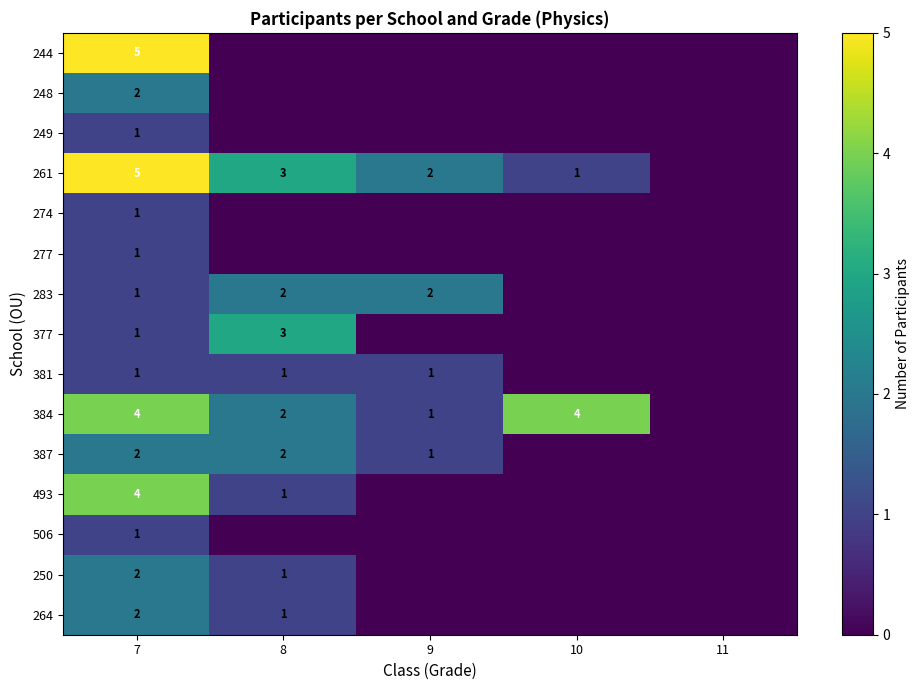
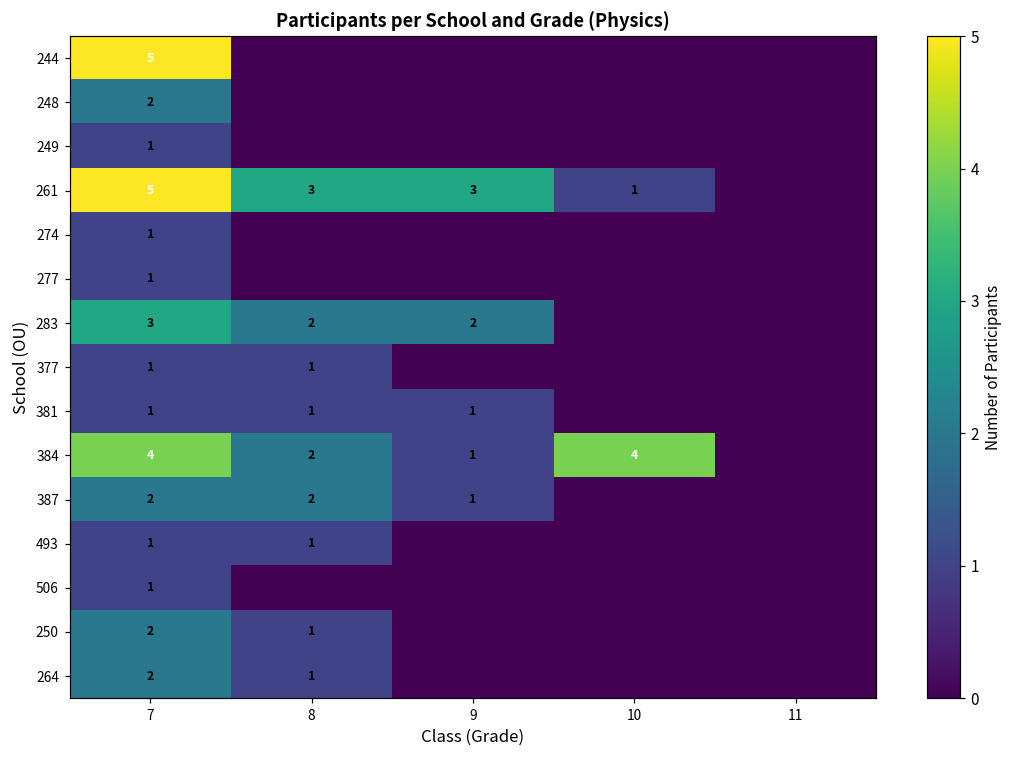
261, 9: 2 -> 3
283, 7: 1 -> 3
377, 8: 3 -> 1
493, 7: 4 -> 1
